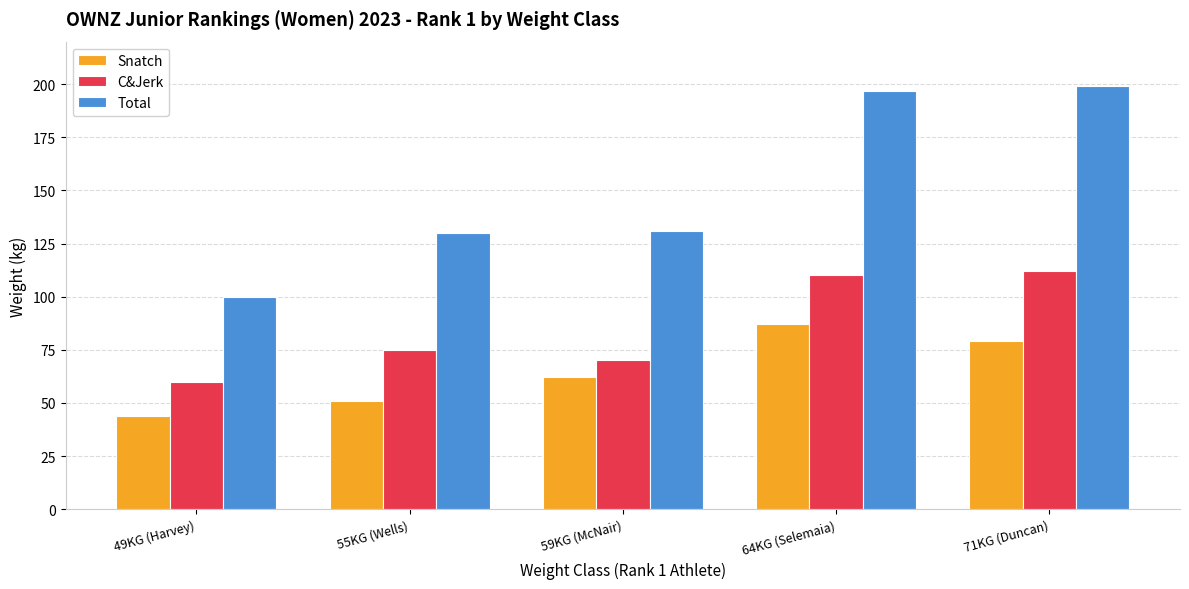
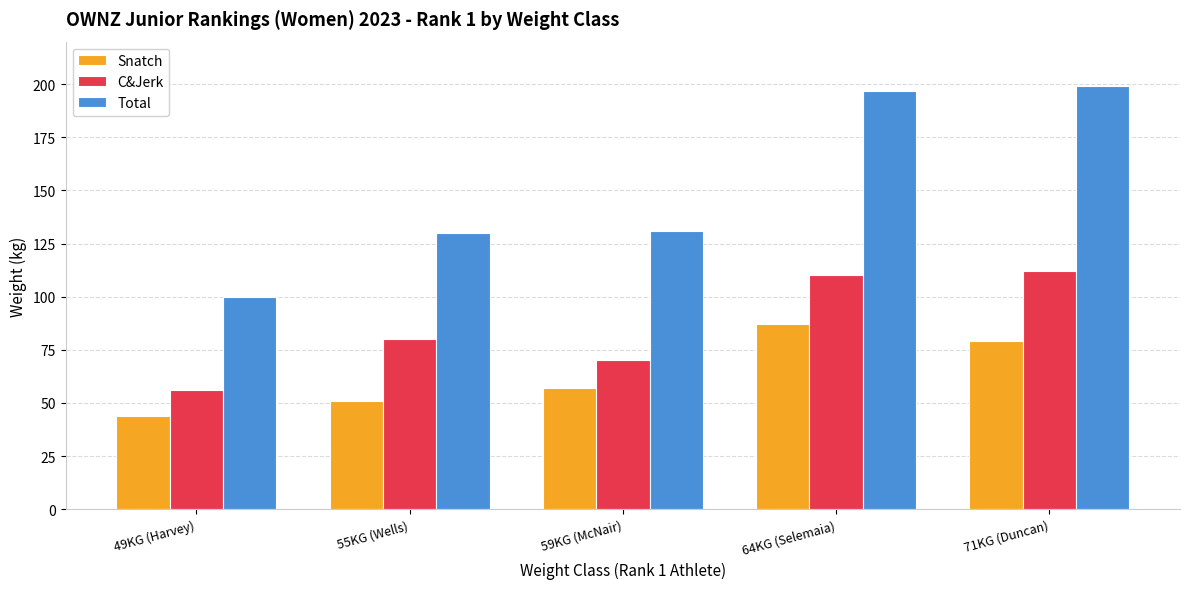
C&Jerk, 49KG (Harvey): 60 -> 56
C&Jerk, 55KG (Wells): 75 -> 80
Snatch, 59KG (McNair): 62 -> 57
